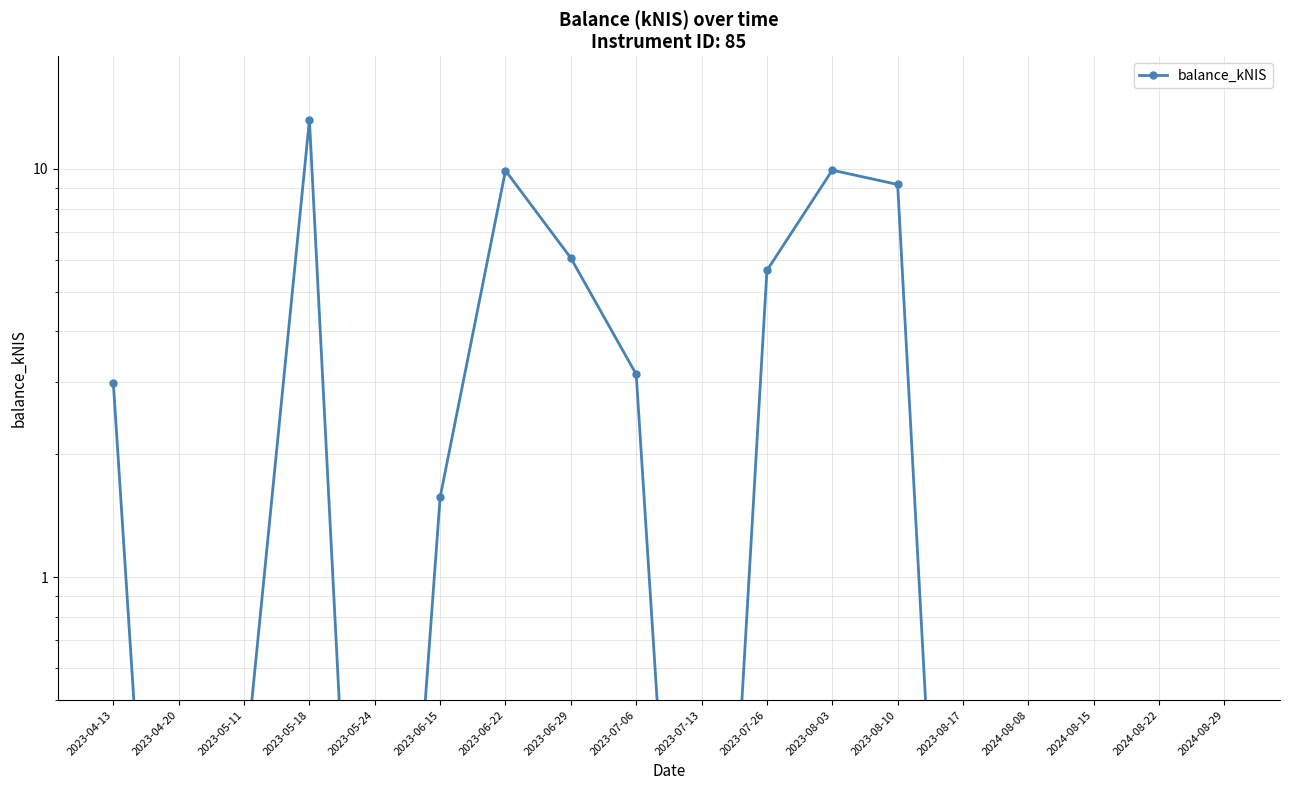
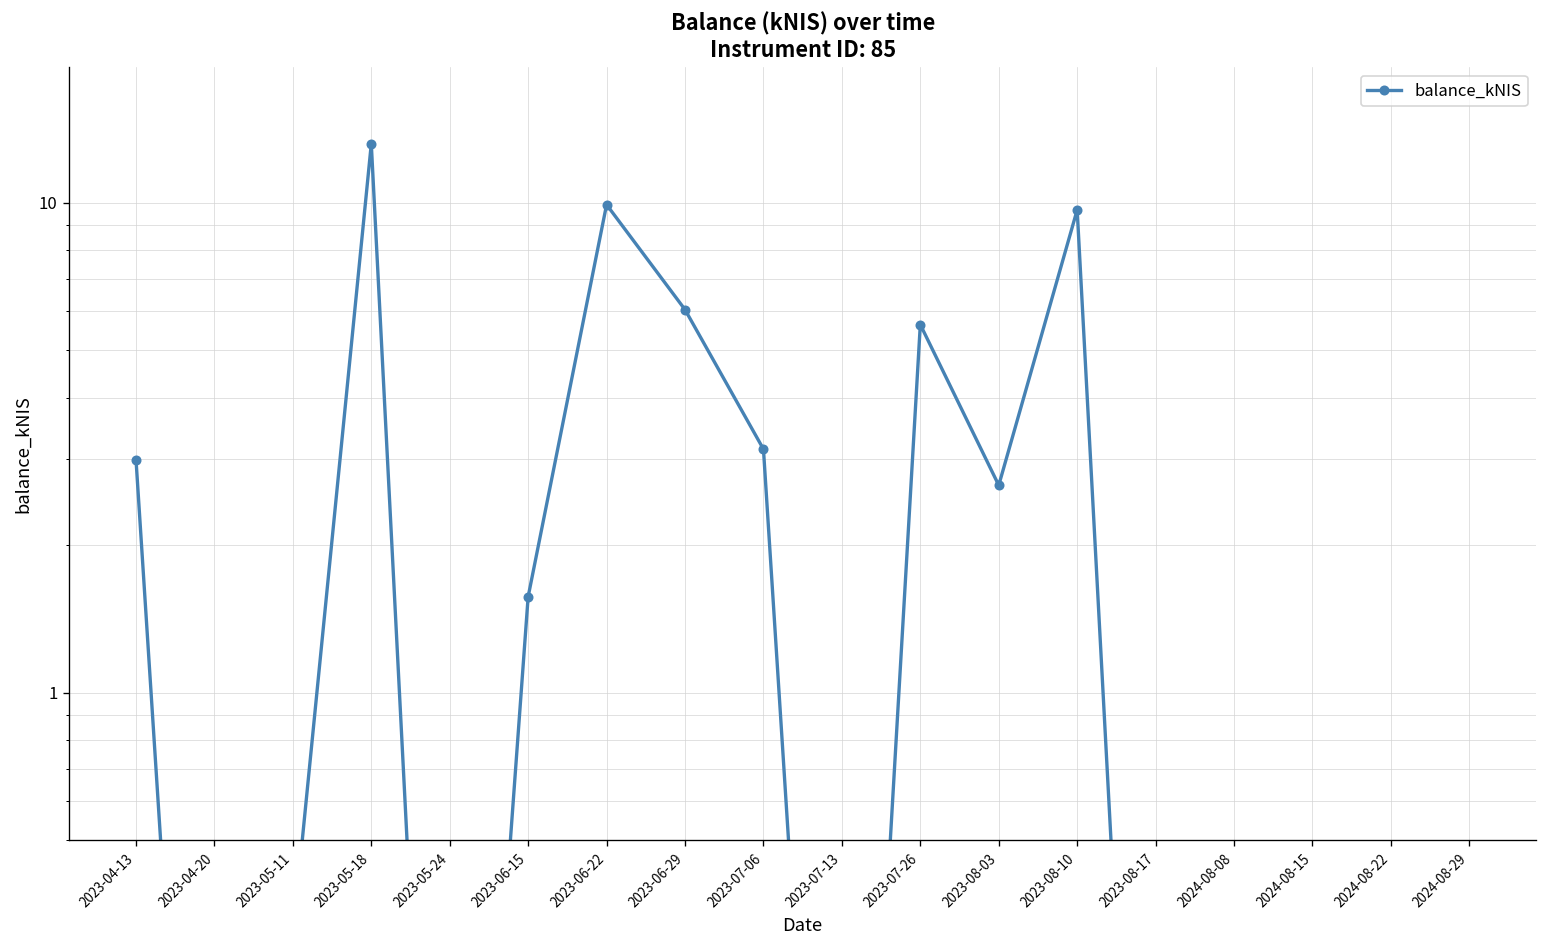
2023-08-03: 9.9 -> 2.7
2023-08-10: 9.2 -> 9.7
